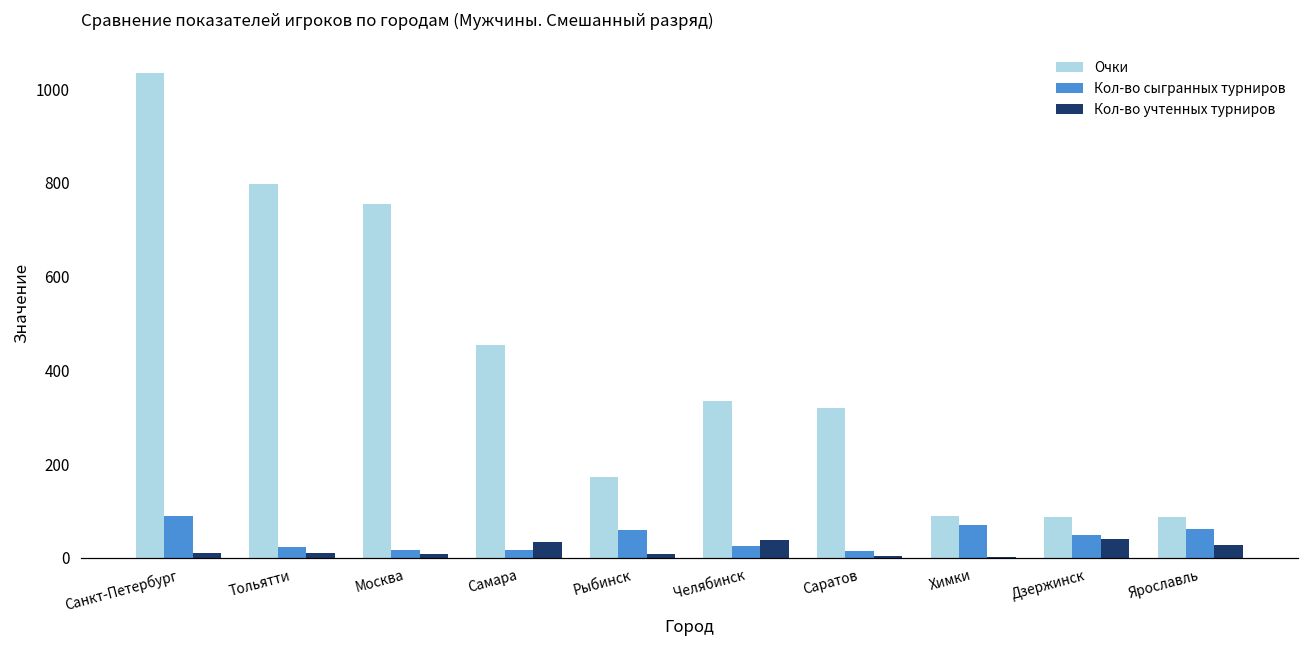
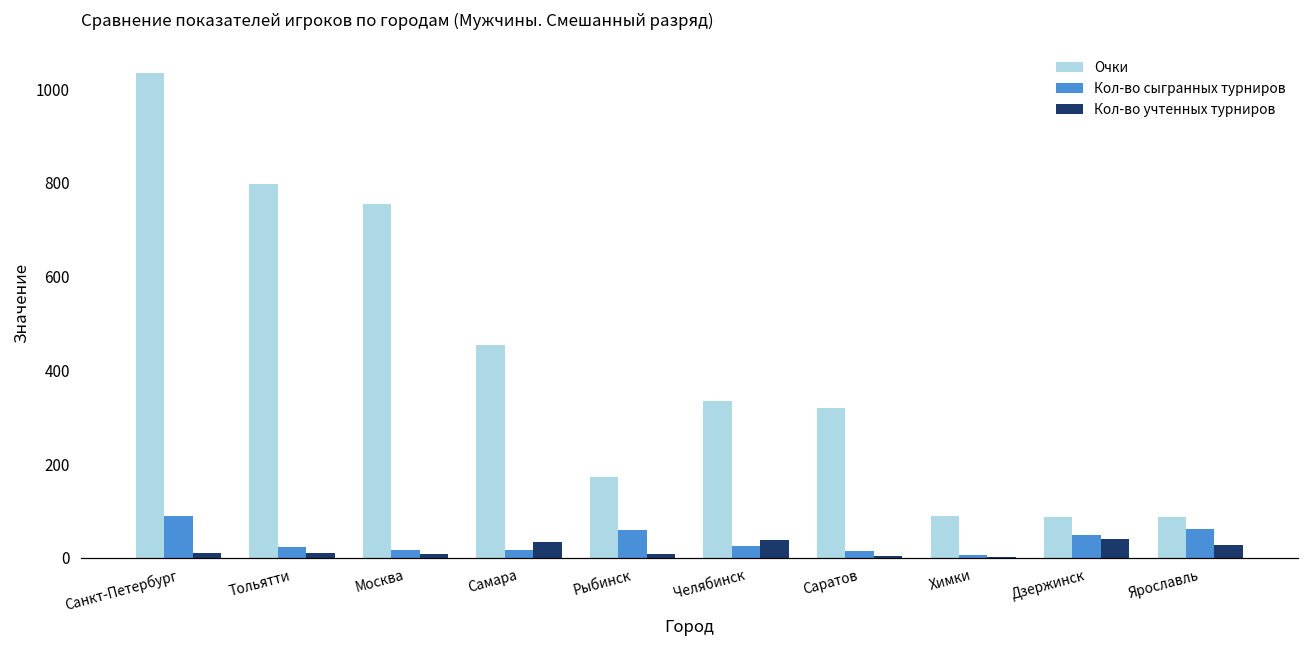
Кол-во сыгранных турниров, Химки: 70 -> 10
